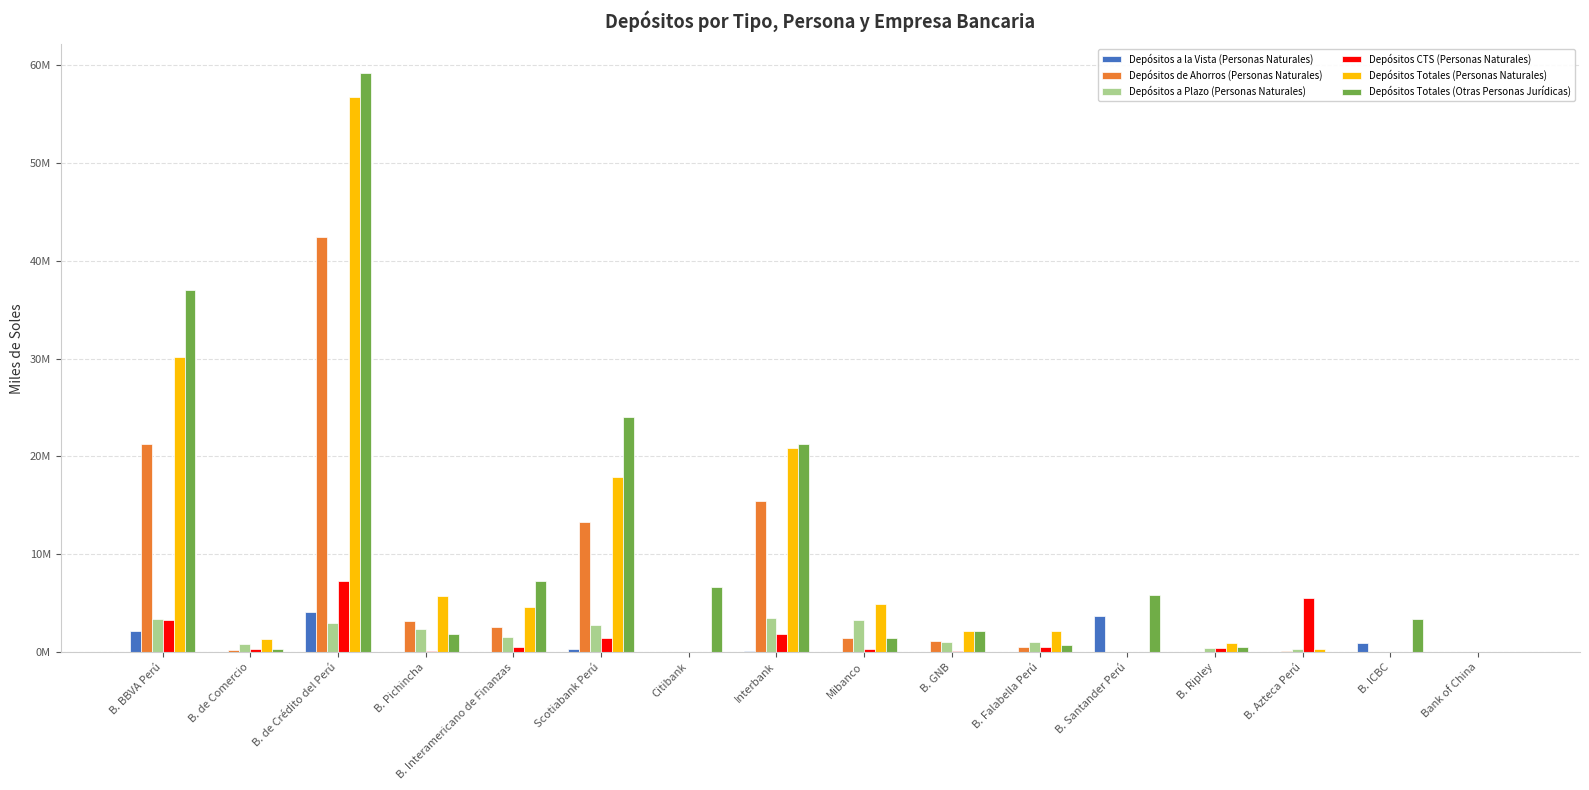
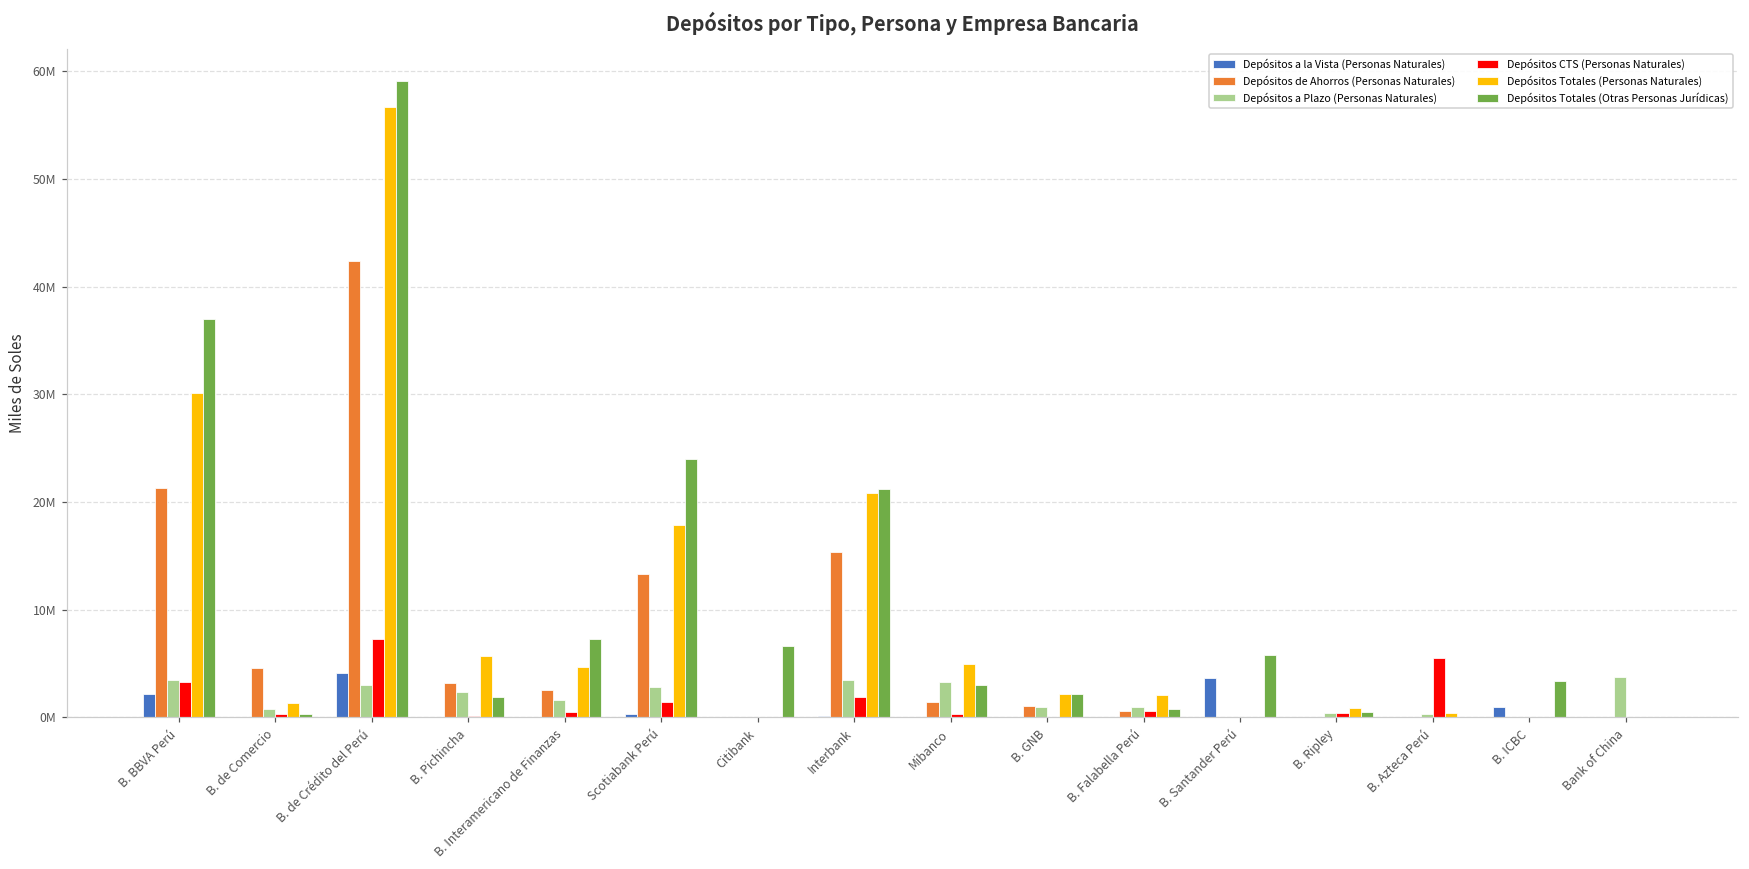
Depósitos de Ahorros (Personas Naturales), B. de Comercio: 0 -> 5000000
Depósitos Totales (Otras Personas Jurídicas), Mibanco: 1000000 -> 3000000
Depósitos a Plazo (Personas Naturales), Bank of China: 0 -> 4000000
